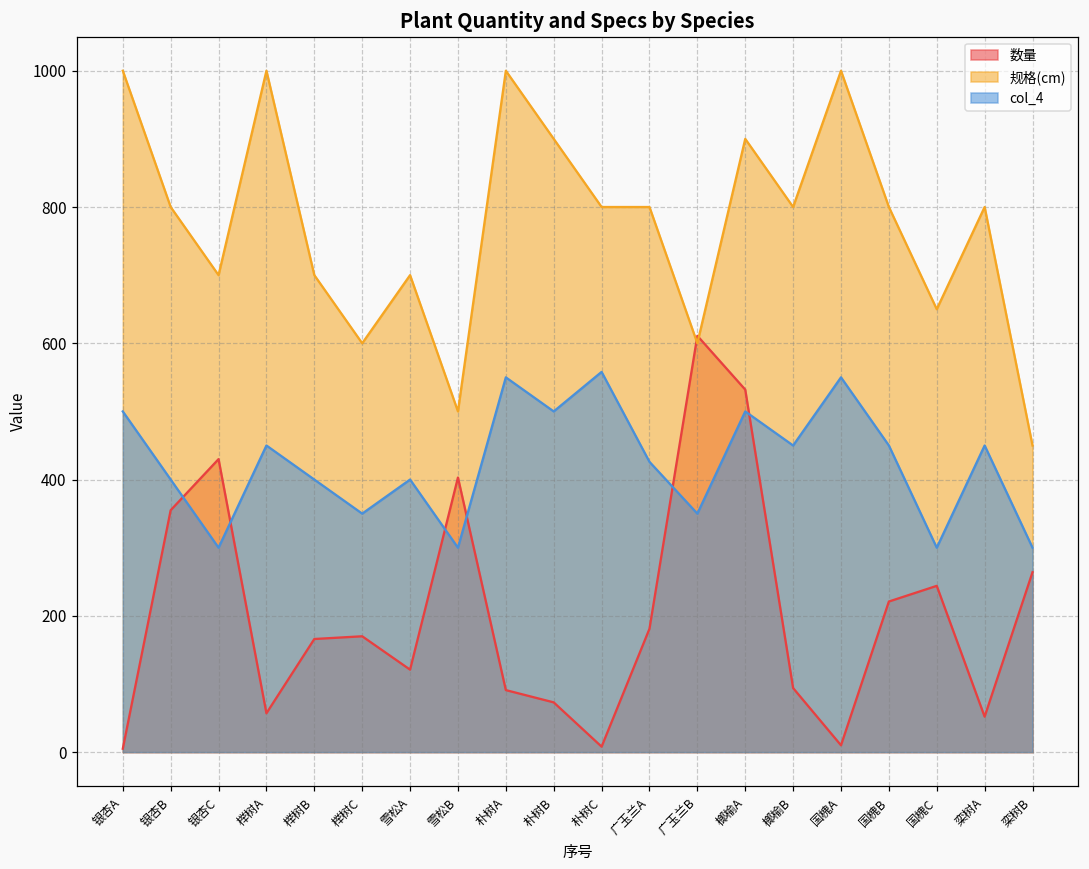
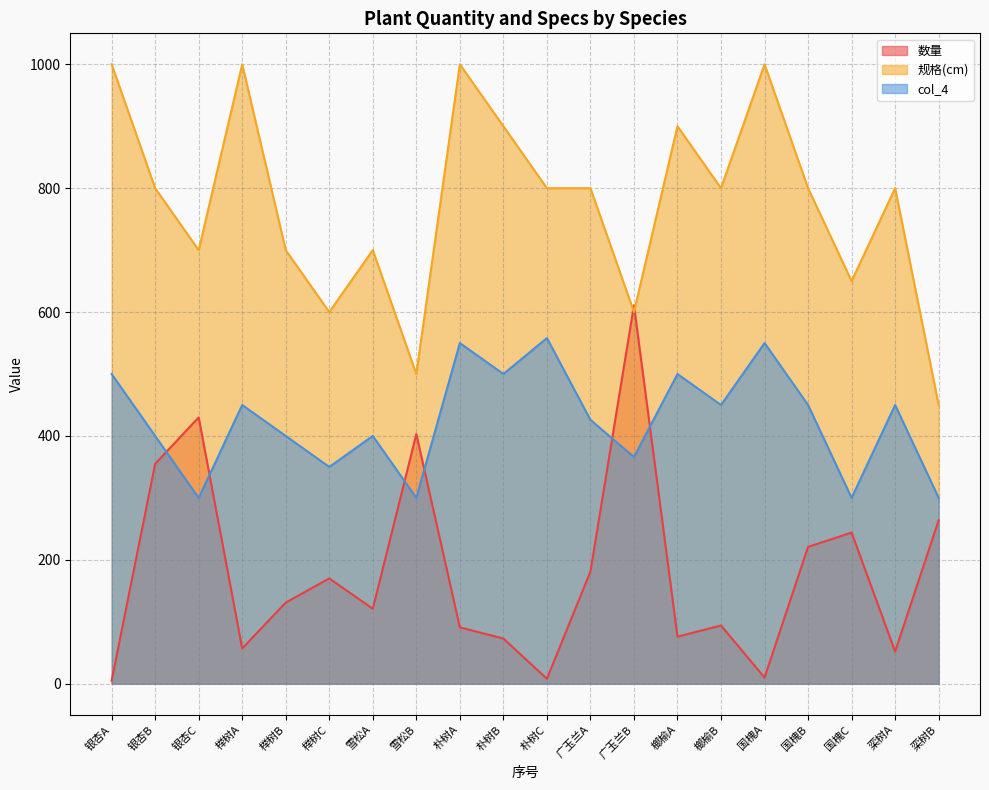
数量, 榉树B: 170 -> 130
col_4, 广玉兰B: 350 -> 370
数量, 榔榆A: 530 -> 80
